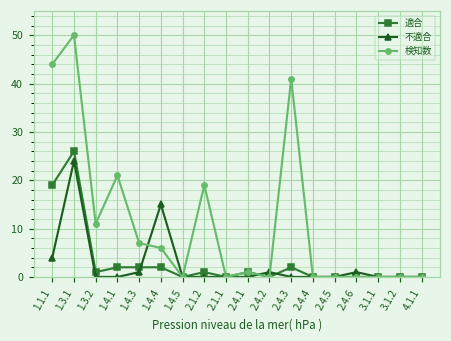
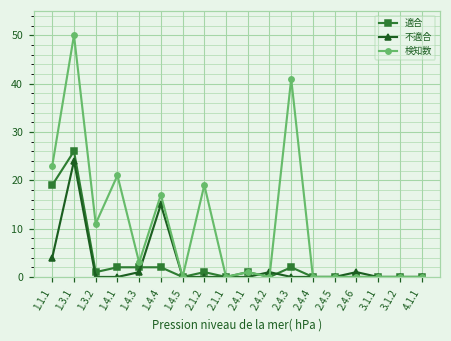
検知数, 1.1.1: 44 -> 23
検知数, 1.4.3: 7 -> 3
検知数, 1.4.4: 6 -> 17
